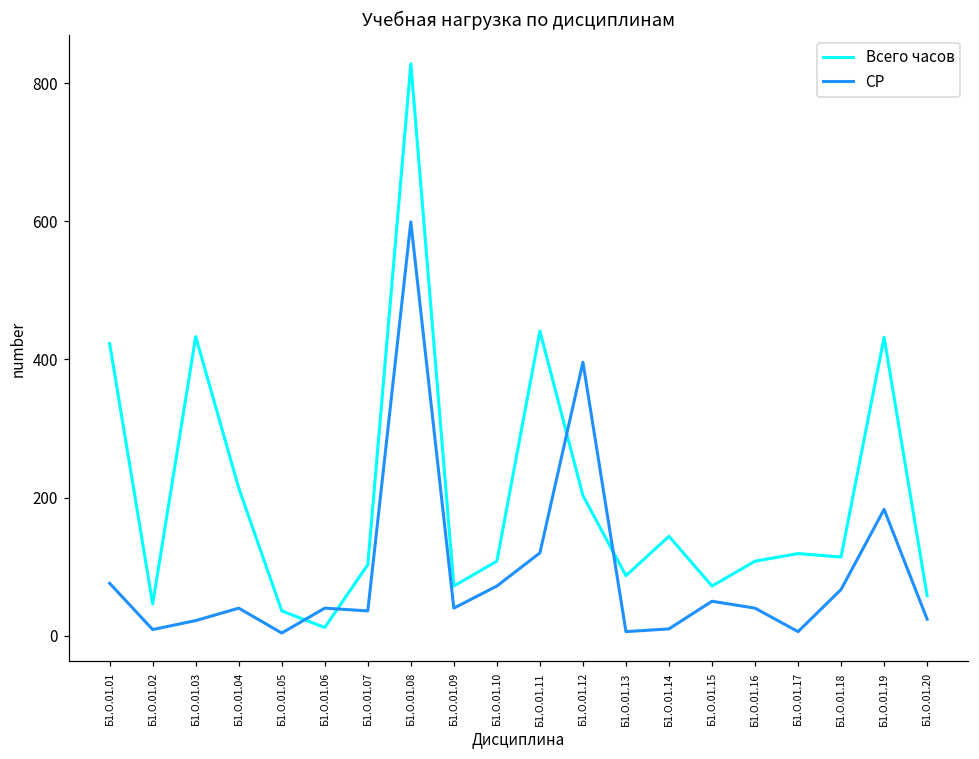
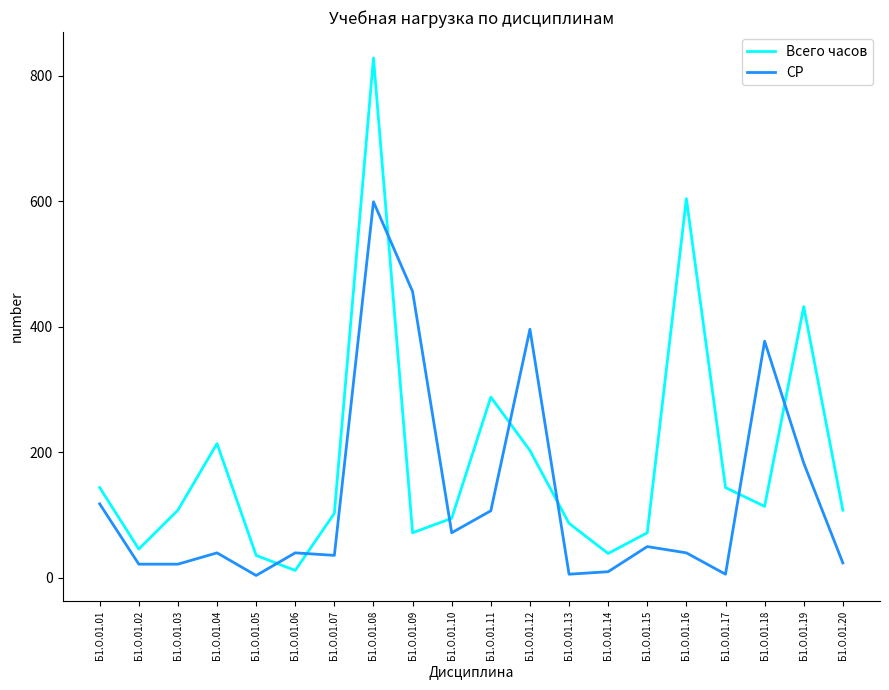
Всего часов, Б1.О.01.01: 420 -> 140
СР, Б1.О.01.01: 80 -> 120
СР, Б1.О.01.02: 10 -> 20
Всего часов, Б1.О.01.03: 430 -> 110
СР, Б1.О.01.09: 40 -> 460
Всего часов, Б1.О.01.10: 110 -> 100
Всего часов, Б1.О.01.11: 440 -> 290
СР, Б1.О.01.11: 120 -> 110
Всего часов, Б1.О.01.14: 140 -> 40
Всего часов, Б1.О.01.16: 110 -> 600
Всего часов, Б1.О.01.17: 120 -> 140
СР, Б1.О.01.18: 70 -> 380
Всего часов, Б1.О.01.20: 60 -> 110
